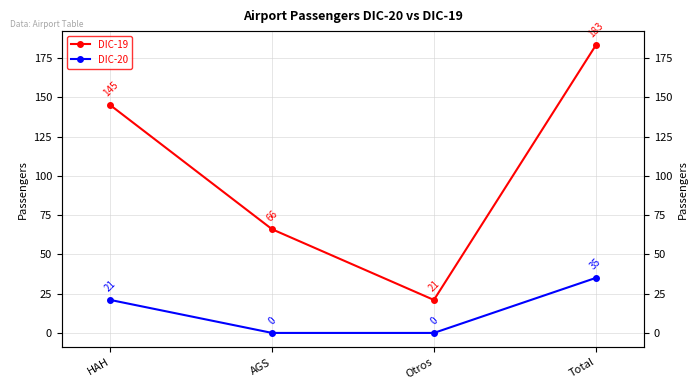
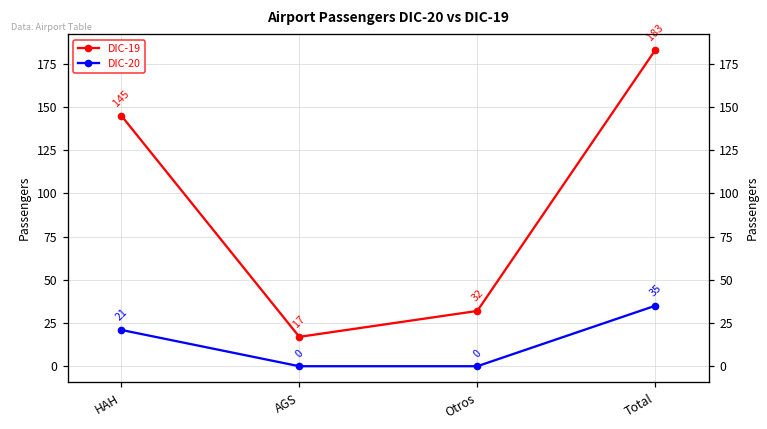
DIC-19, AGS: 66 -> 17
DIC-19, Otros: 21 -> 32
